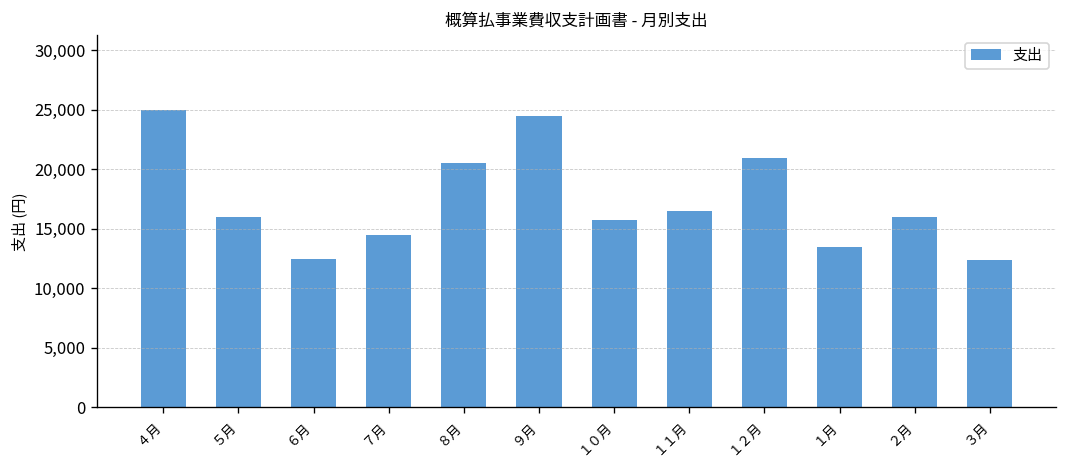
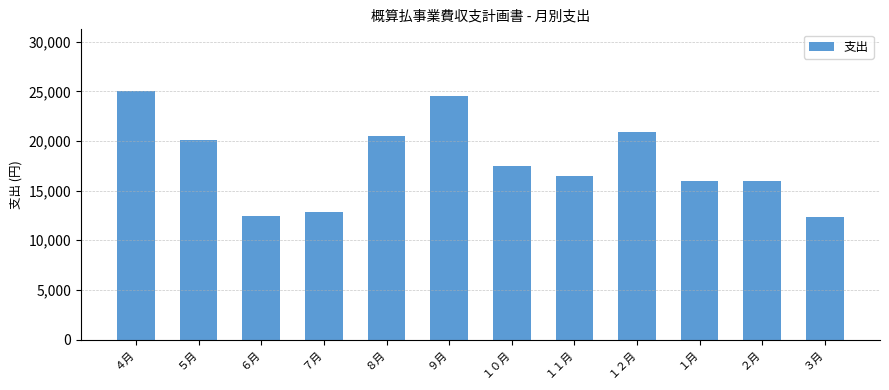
５月: 16,000 -> 20,000
７月: 15,000 -> 13,000
１０月: 16,000 -> 18,000
１月: 13,000 -> 16,000
